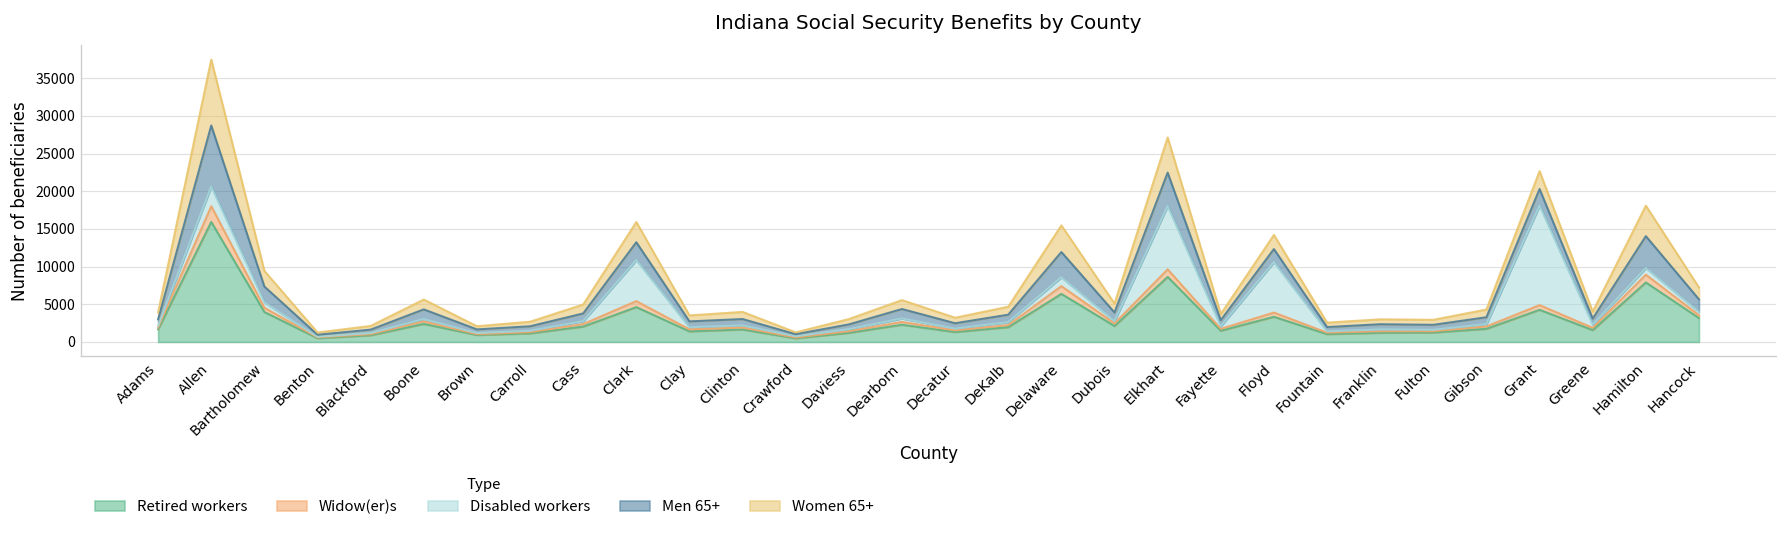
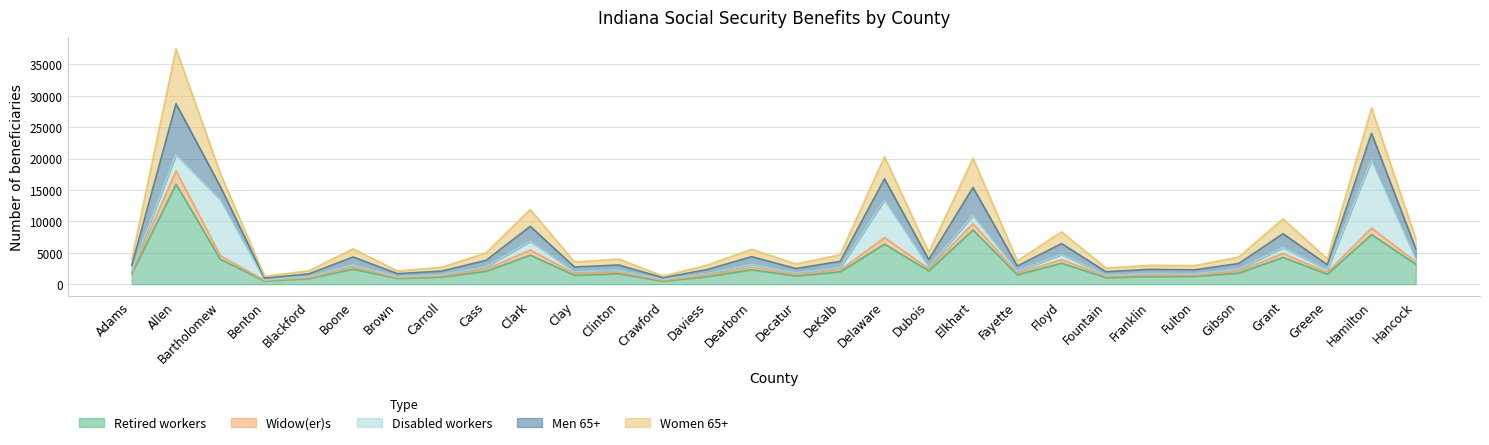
Disabled workers, Bartholomew: 1000 -> 9000
Disabled workers, Clark: 5000 -> 1000
Disabled workers, Delaware: 1000 -> 6000
Disabled workers, Elkhart: 8000 -> 1000
Disabled workers, Floyd: 7000 -> 1000
Disabled workers, Grant: 13000 -> 1000
Disabled workers, Hamilton: 1000 -> 11000
